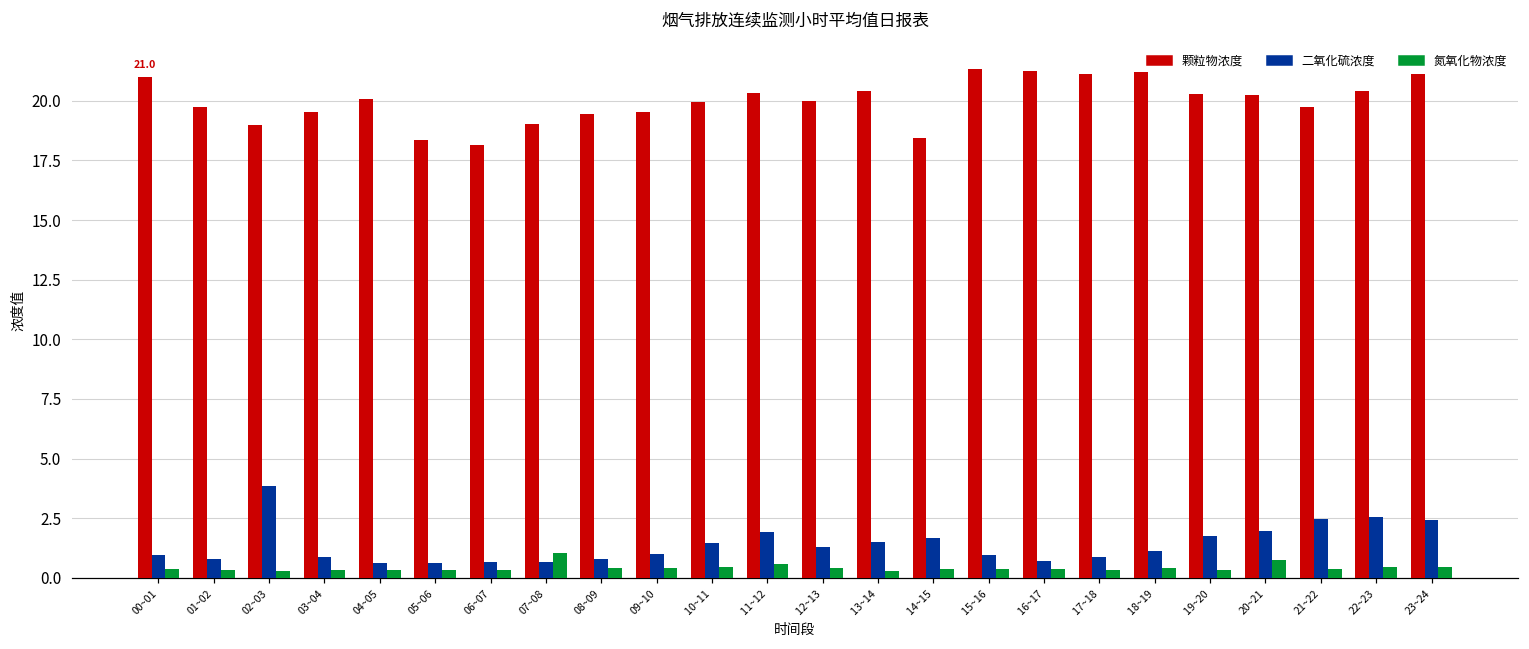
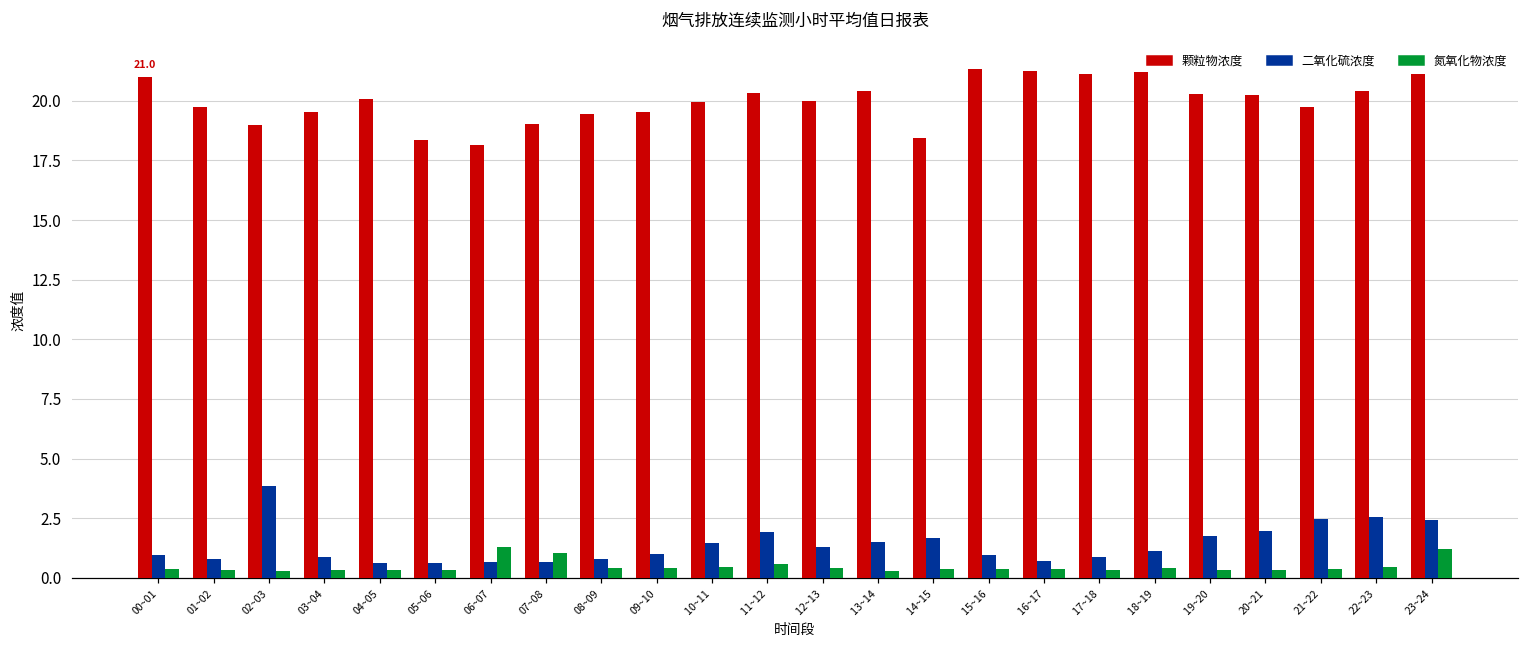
氮氧化物浓度, 06~07: 0.3 -> 1.3
氮氧化物浓度, 20~21: 0.7 -> 0.3
氮氧化物浓度, 23~24: 0.5 -> 1.2
